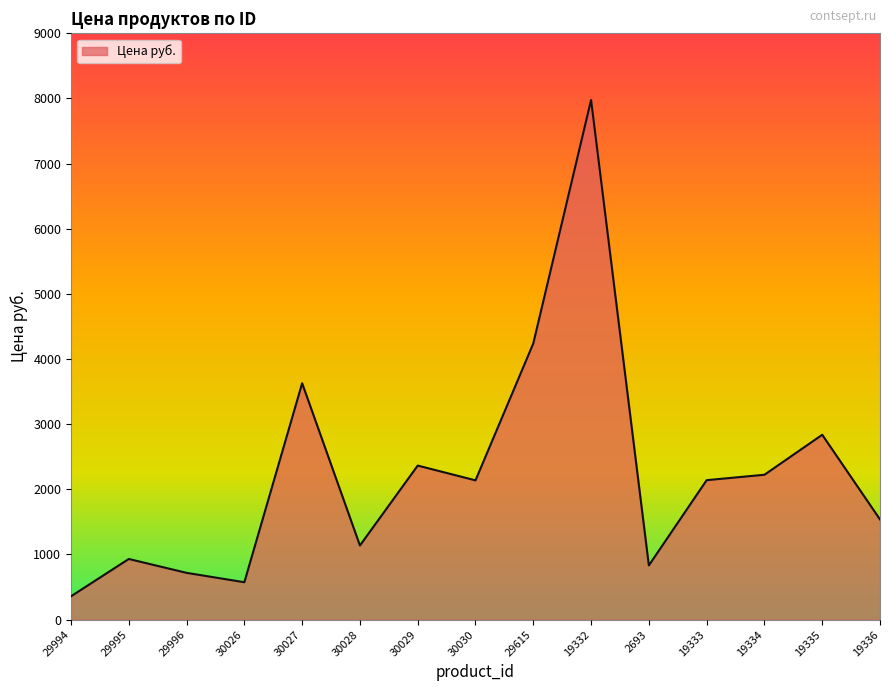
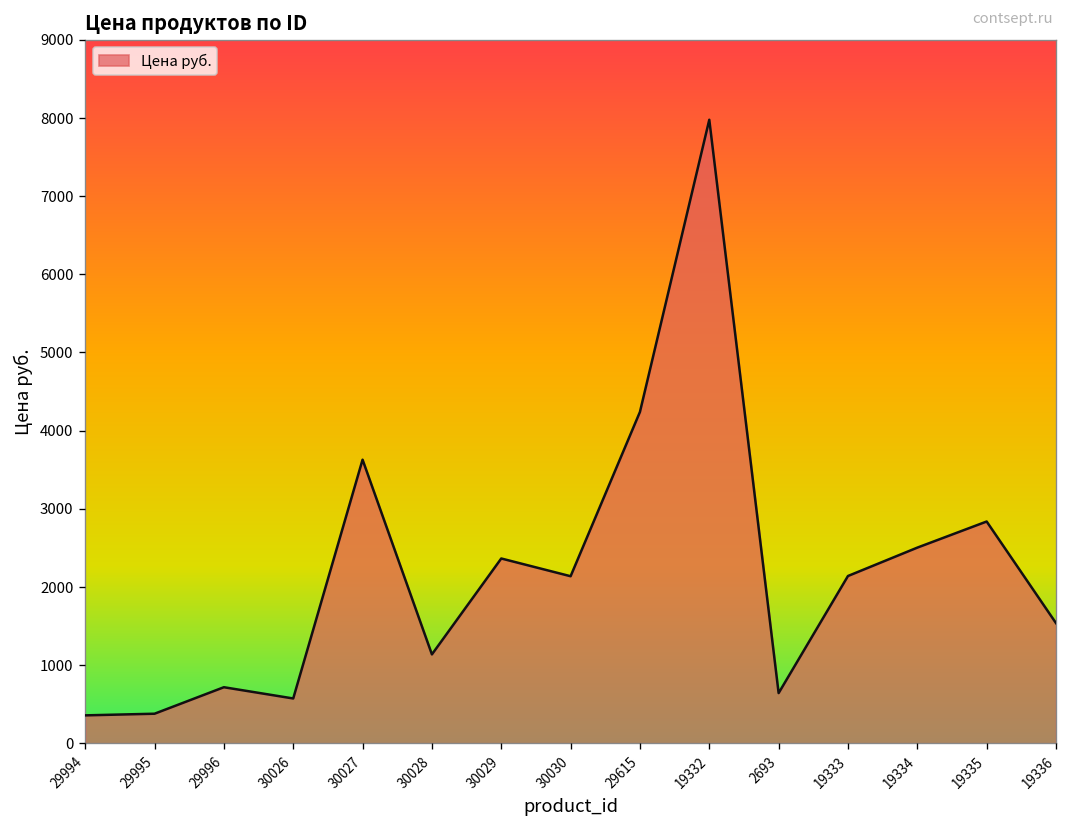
29995: 900 -> 400
2693: 800 -> 600
19334: 2200 -> 2500
